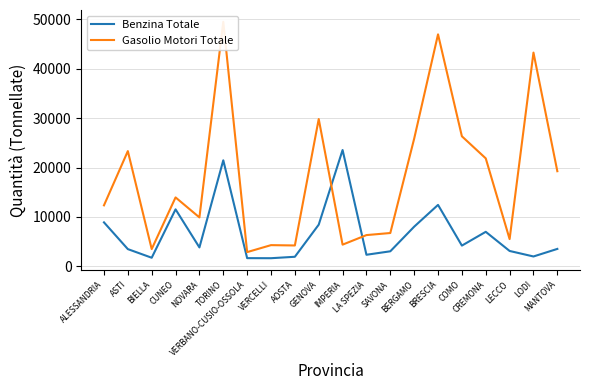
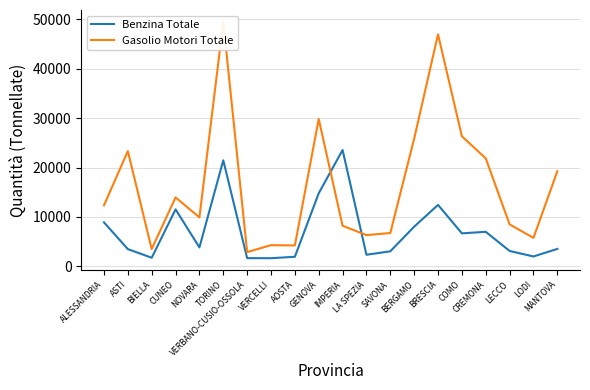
Benzina Totale, GENOVA: 8000 -> 15000
Gasolio Motori Totale, IMPERIA: 4000 -> 8000
Benzina Totale, COMO: 4000 -> 7000
Gasolio Motori Totale, LECCO: 6000 -> 8000
Gasolio Motori Totale, LODI: 43000 -> 6000
